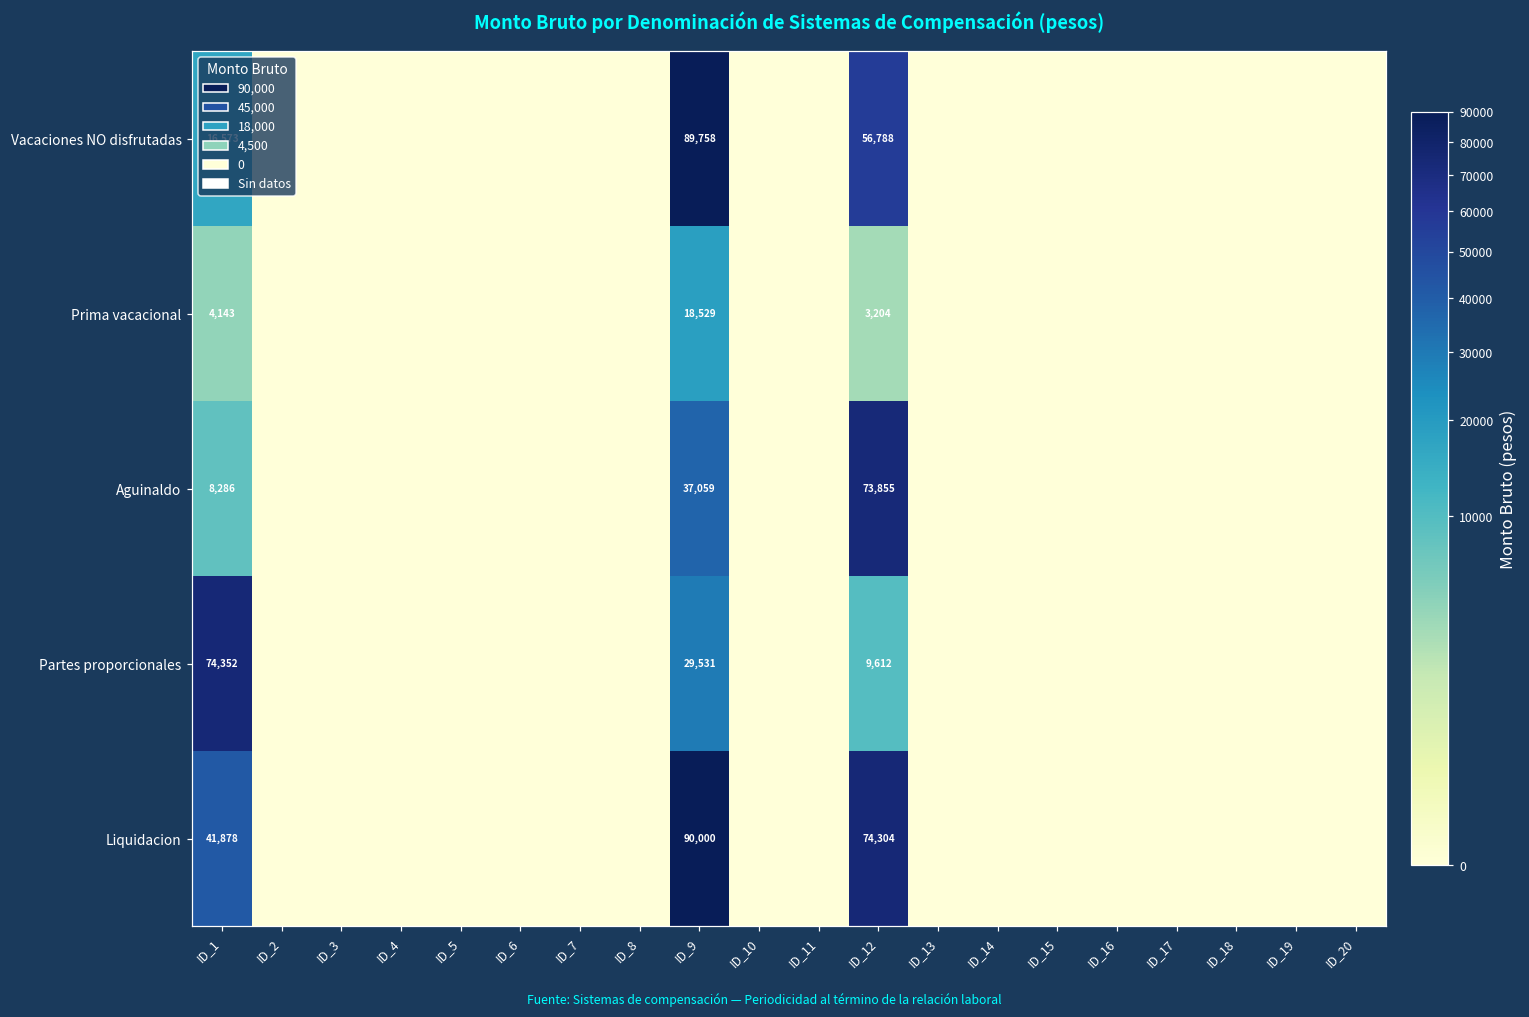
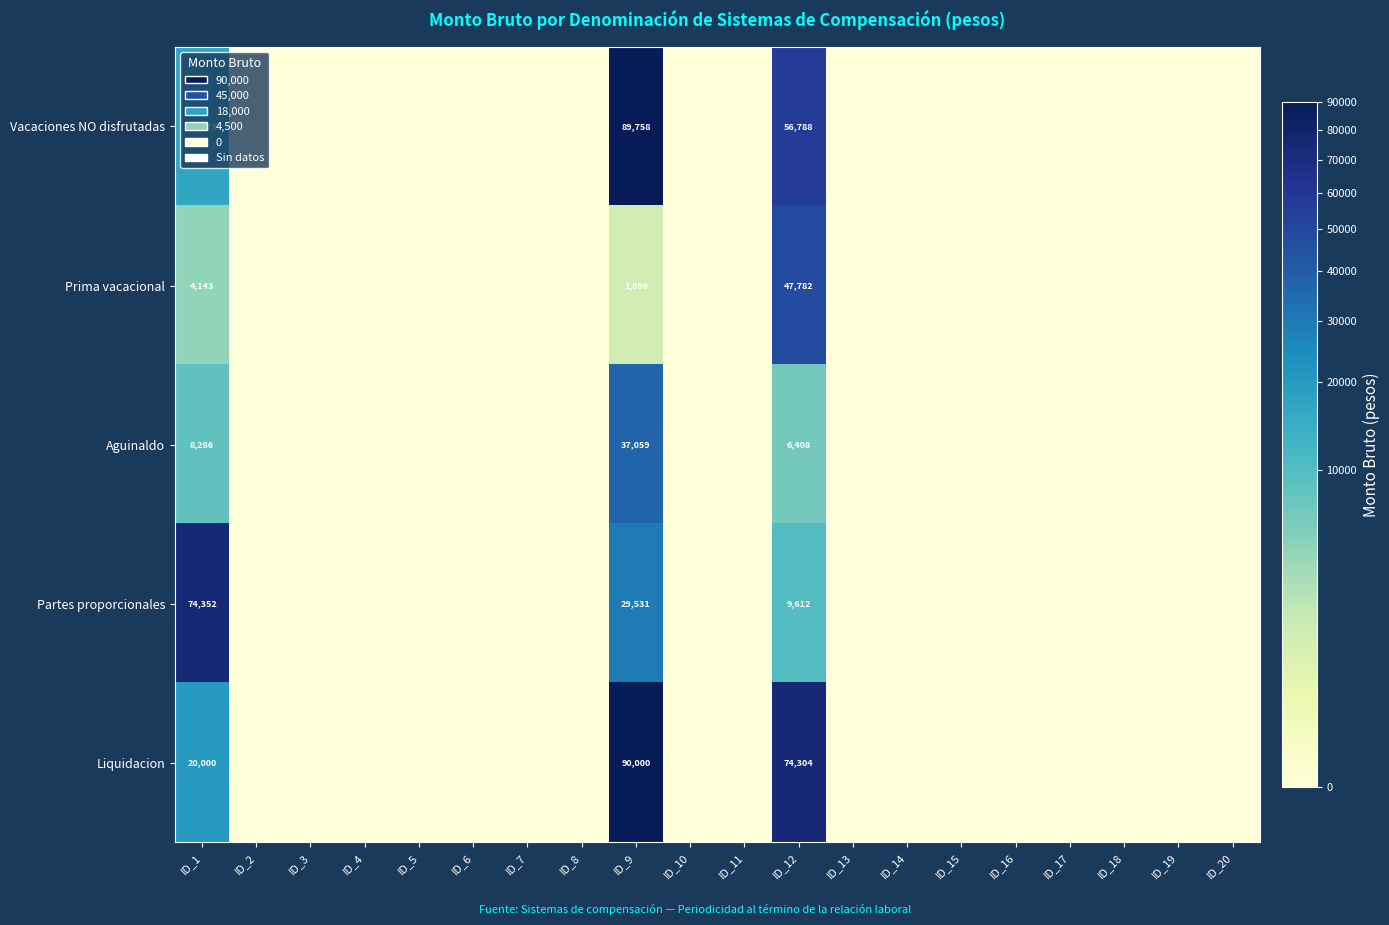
Prima vacacional, ID_9: 18,529 -> 1,096
Prima vacacional, ID_12: 3,204 -> 47,782
Aguinaldo, ID_12: 73,855 -> 6,408
Liquidacion, ID_1: 41,878 -> 20,000
